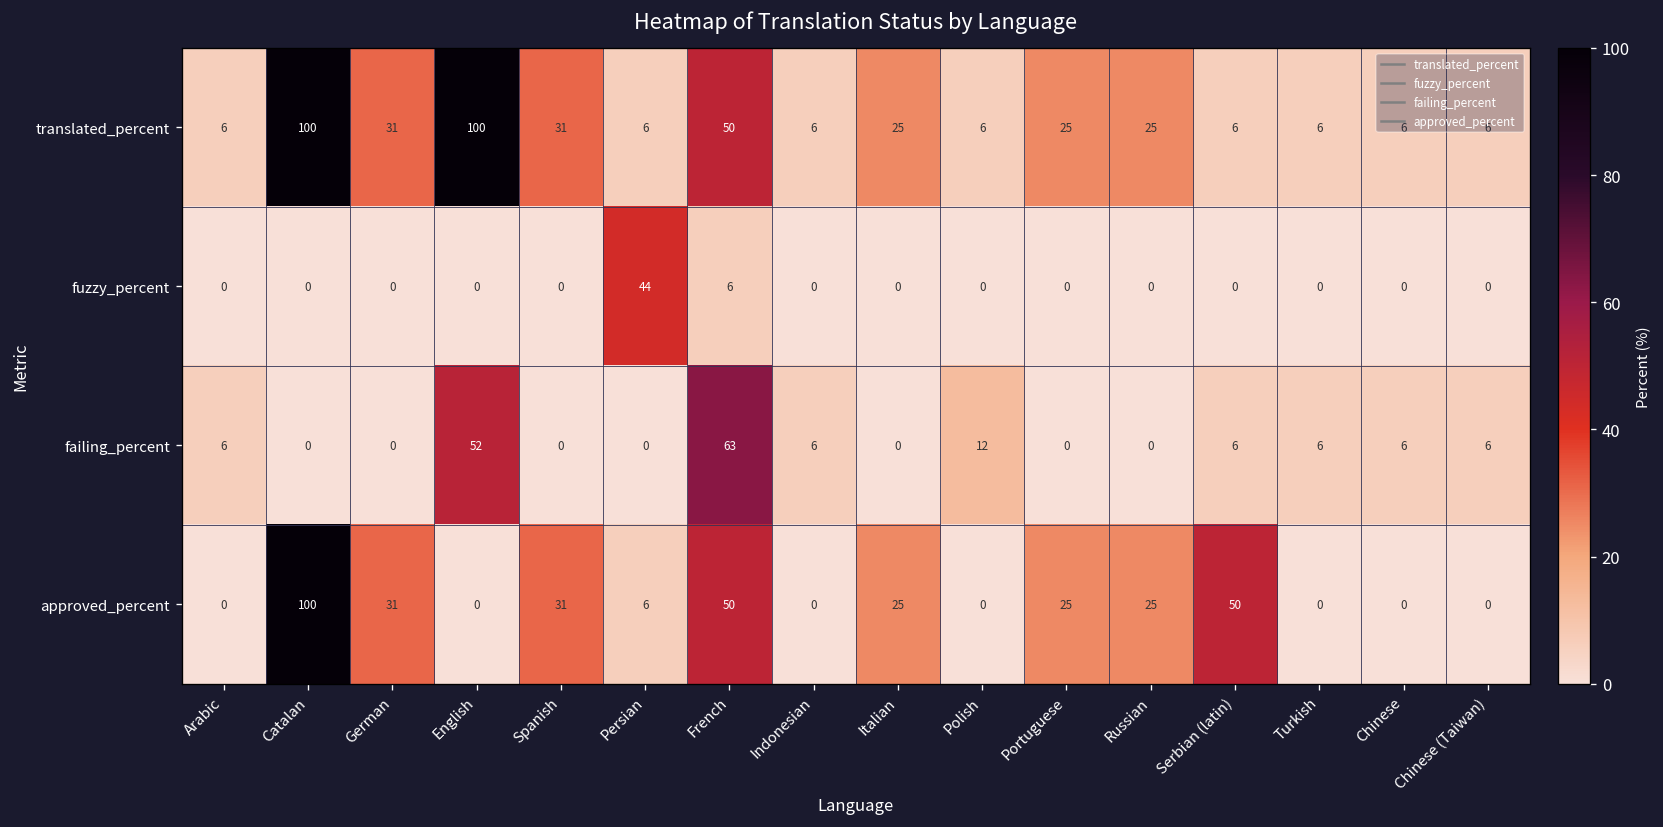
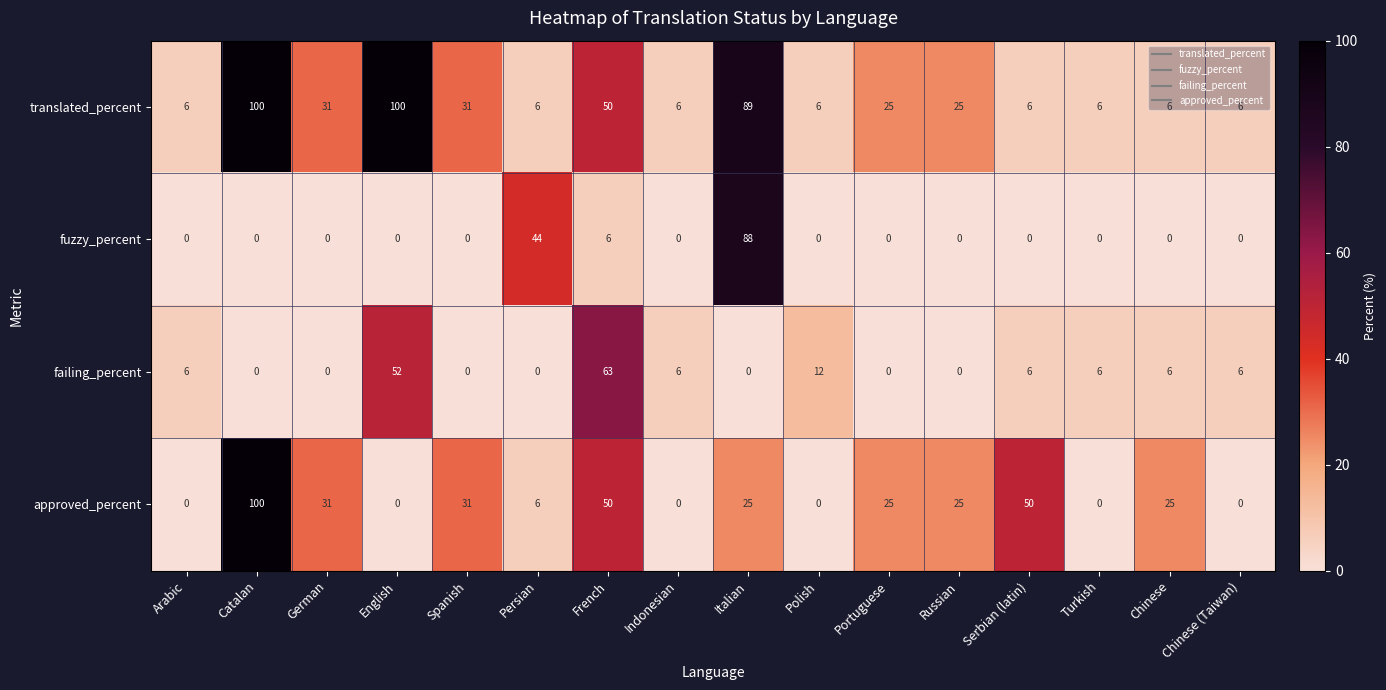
translated_percent, Italian: 25 -> 89
fuzzy_percent, Italian: 0 -> 88
approved_percent, Chinese: 0 -> 25
